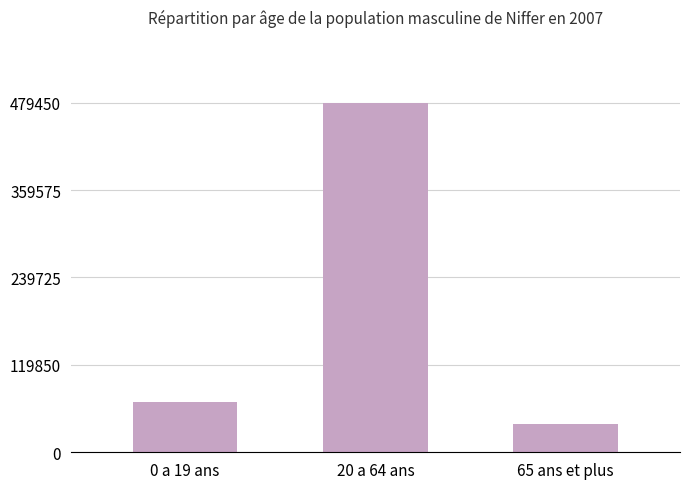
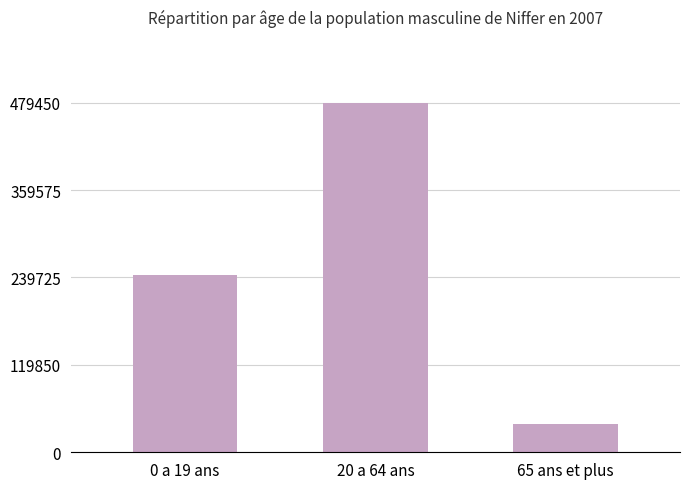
0 a 19 ans: 70000 -> 240000
